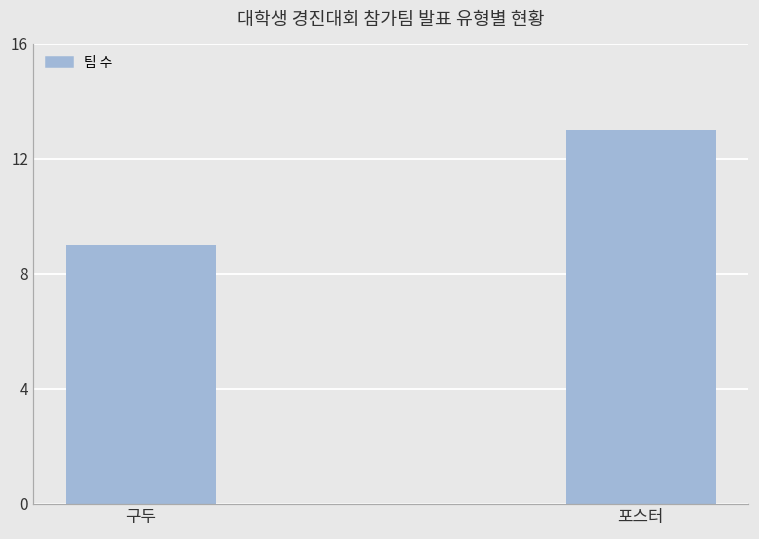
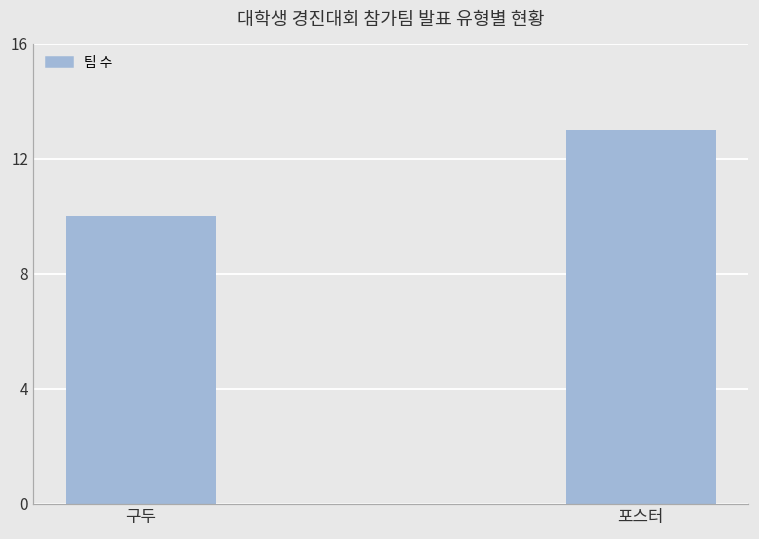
구두: 9 -> 10
